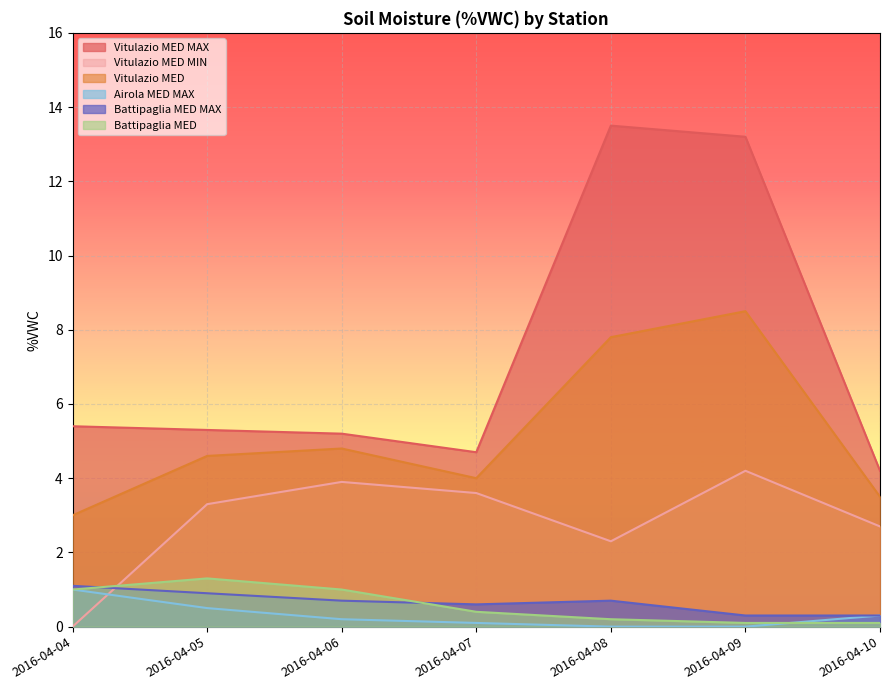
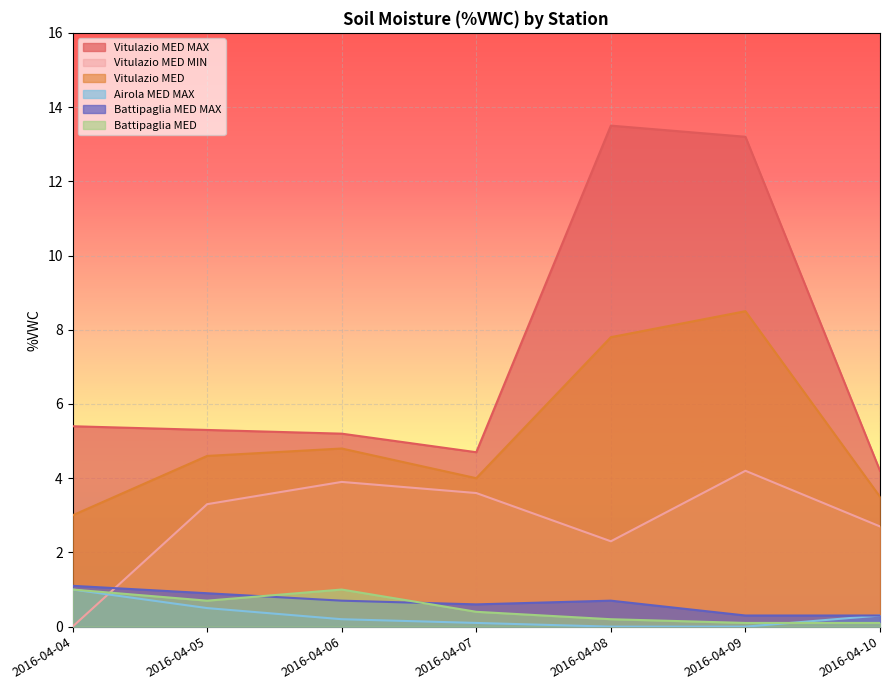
Battipaglia MED, 2016-04-05: 1.3 -> 0.7
